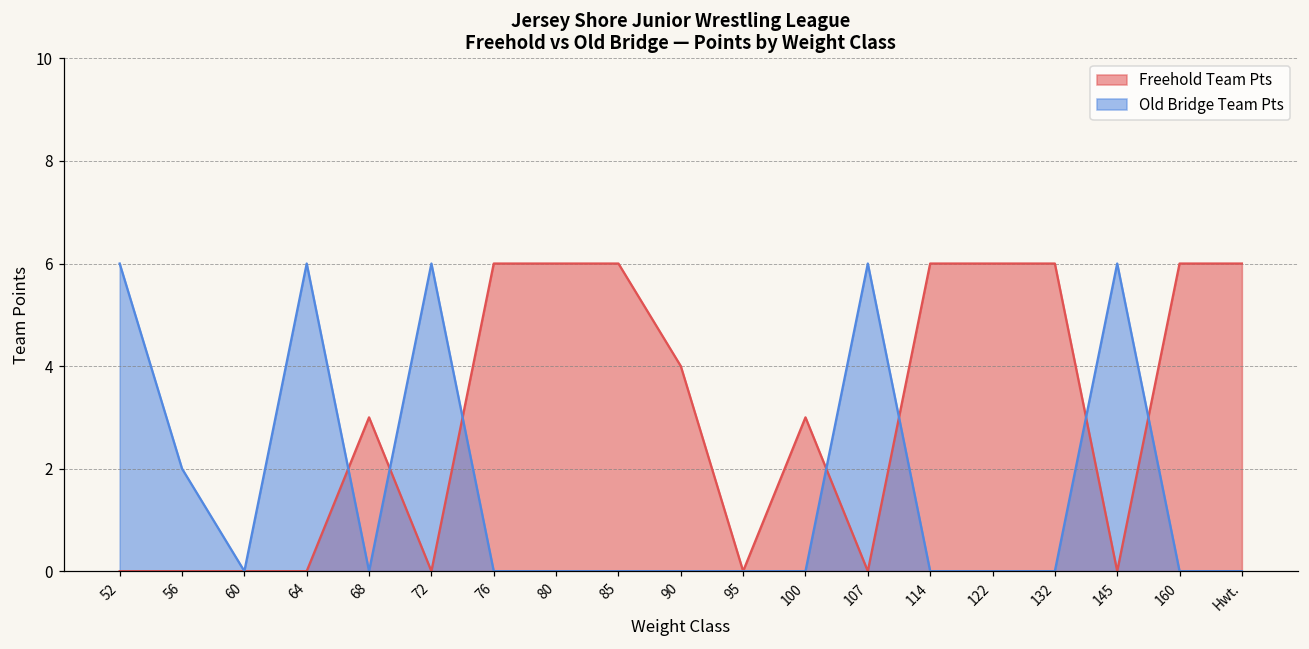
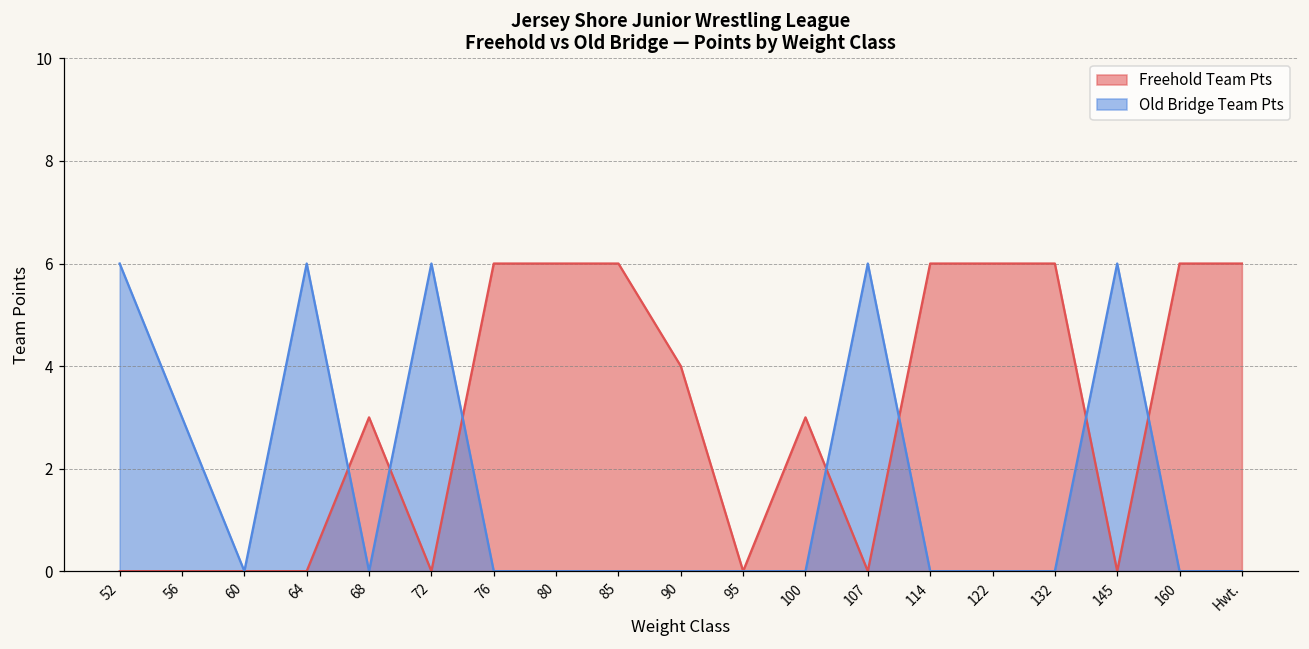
Old Bridge Team Pts, 56: 2 -> 3
